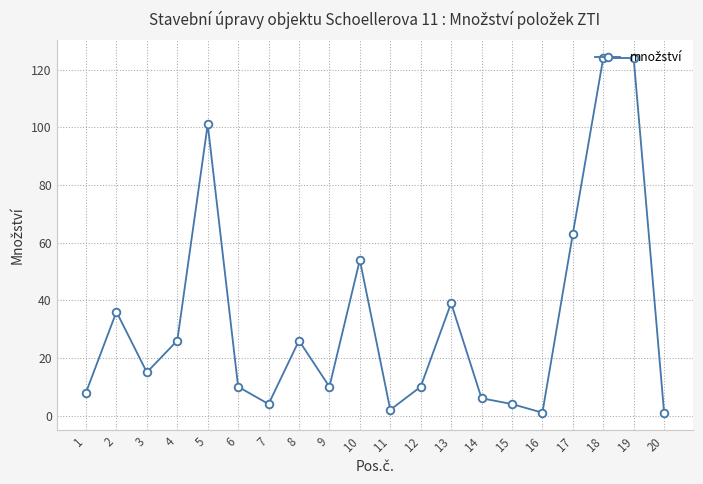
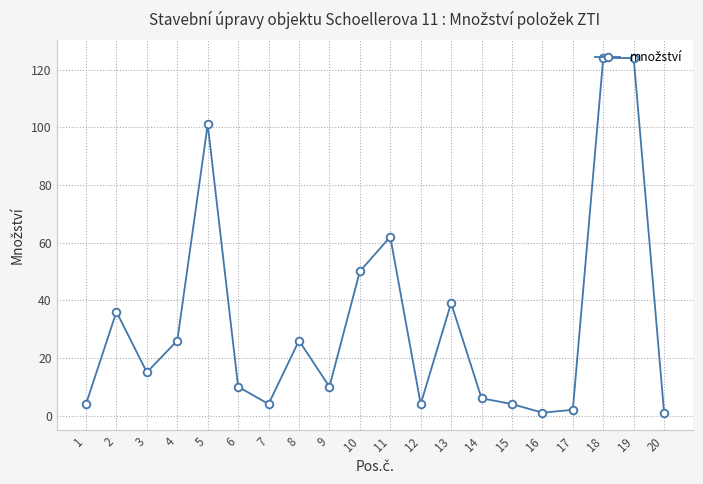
1: 8 -> 4
10: 54 -> 50
11: 2 -> 62
12: 10 -> 4
17: 63 -> 2
